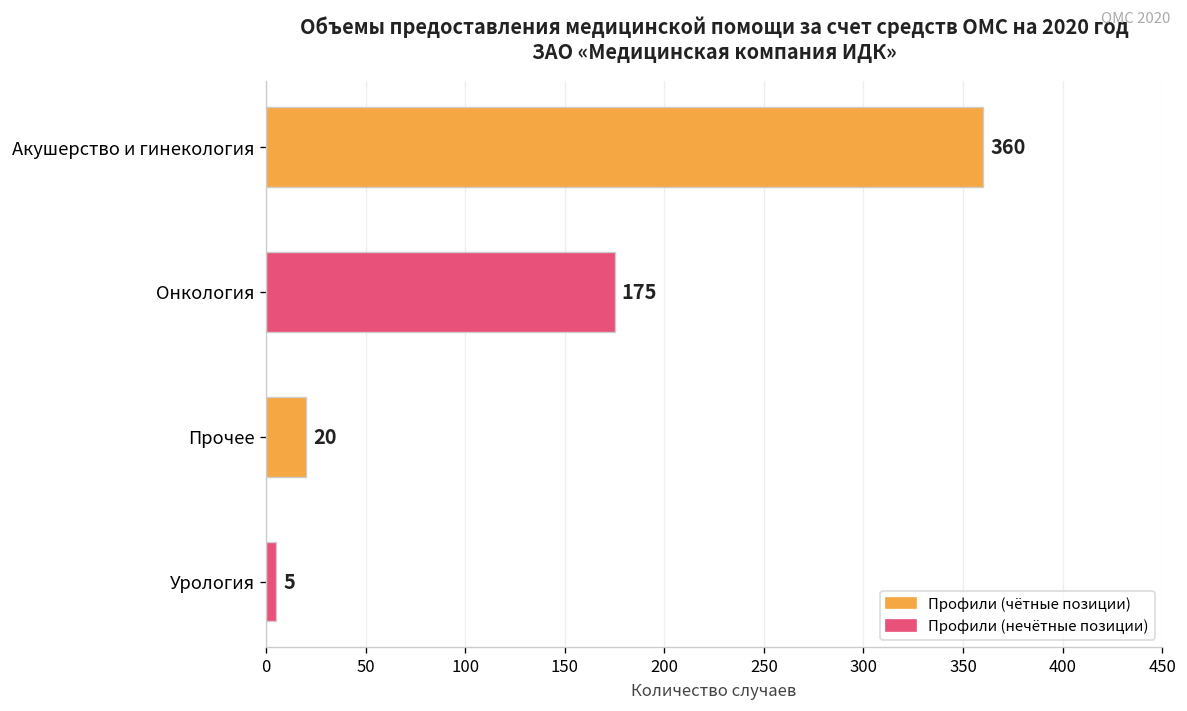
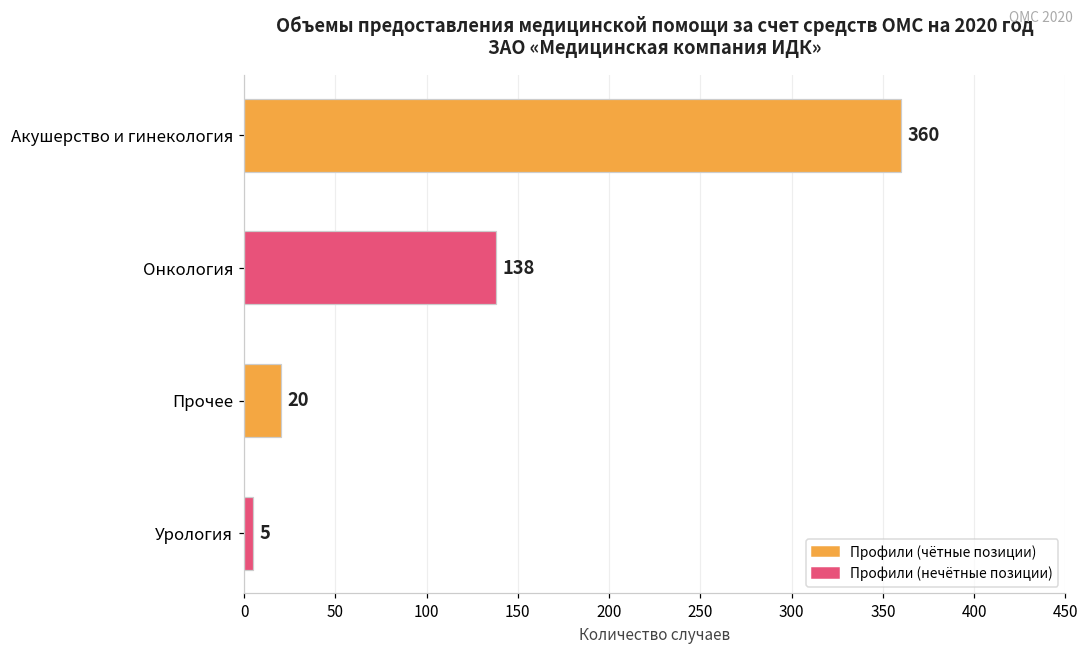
Онкология: 175 -> 138
